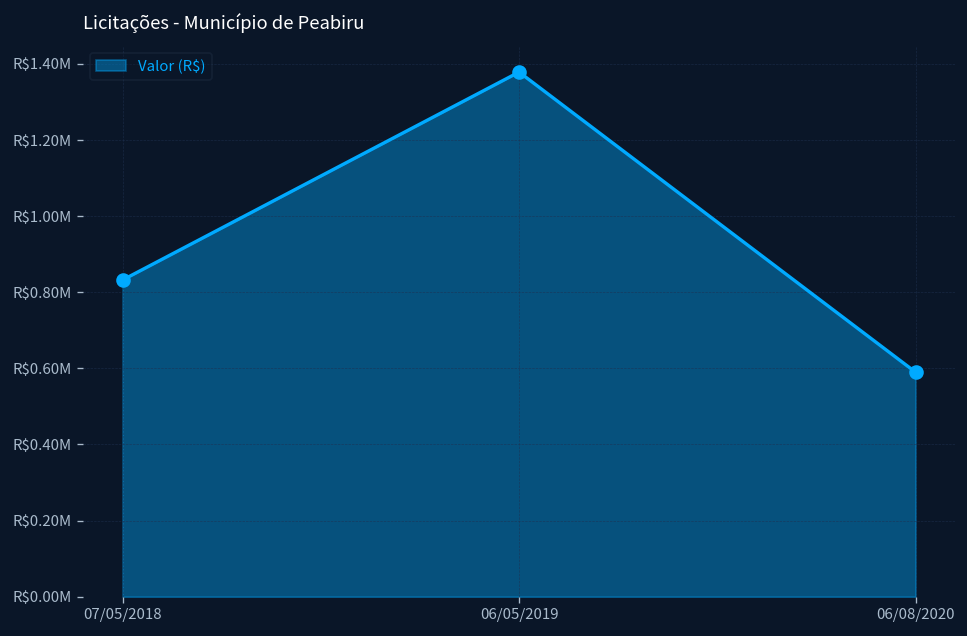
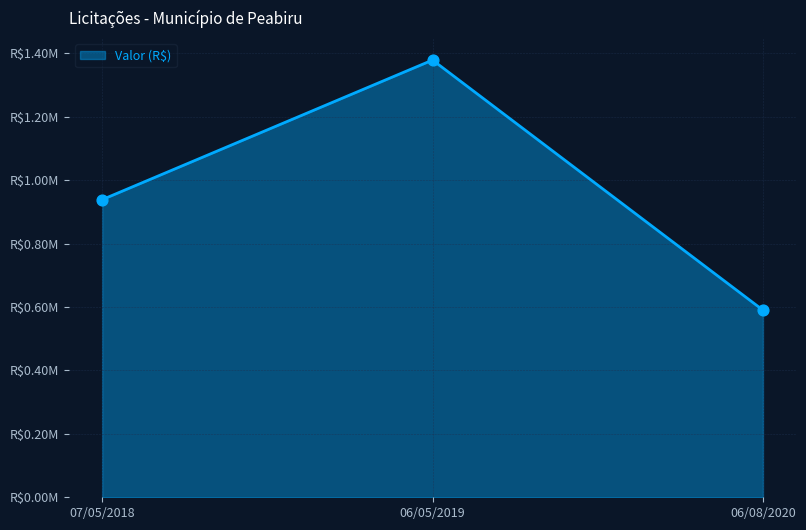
07/05/2018: R$830000 -> R$940000
